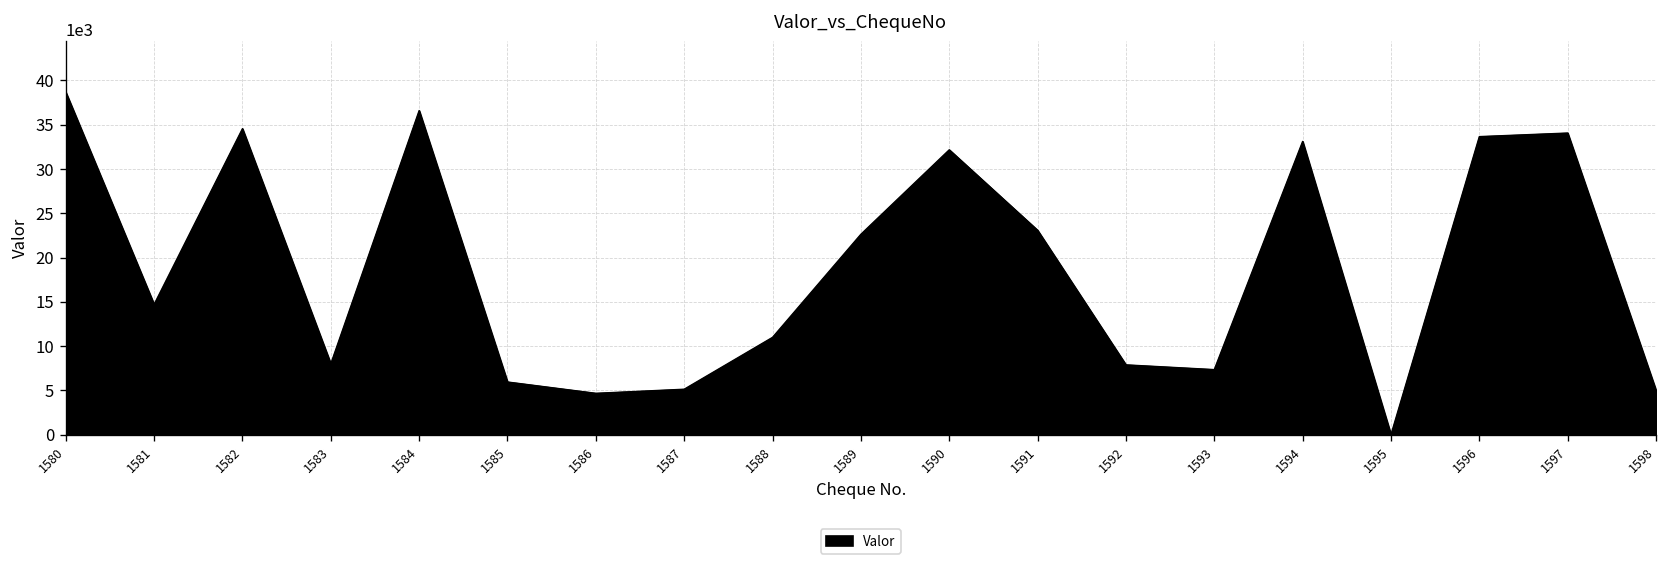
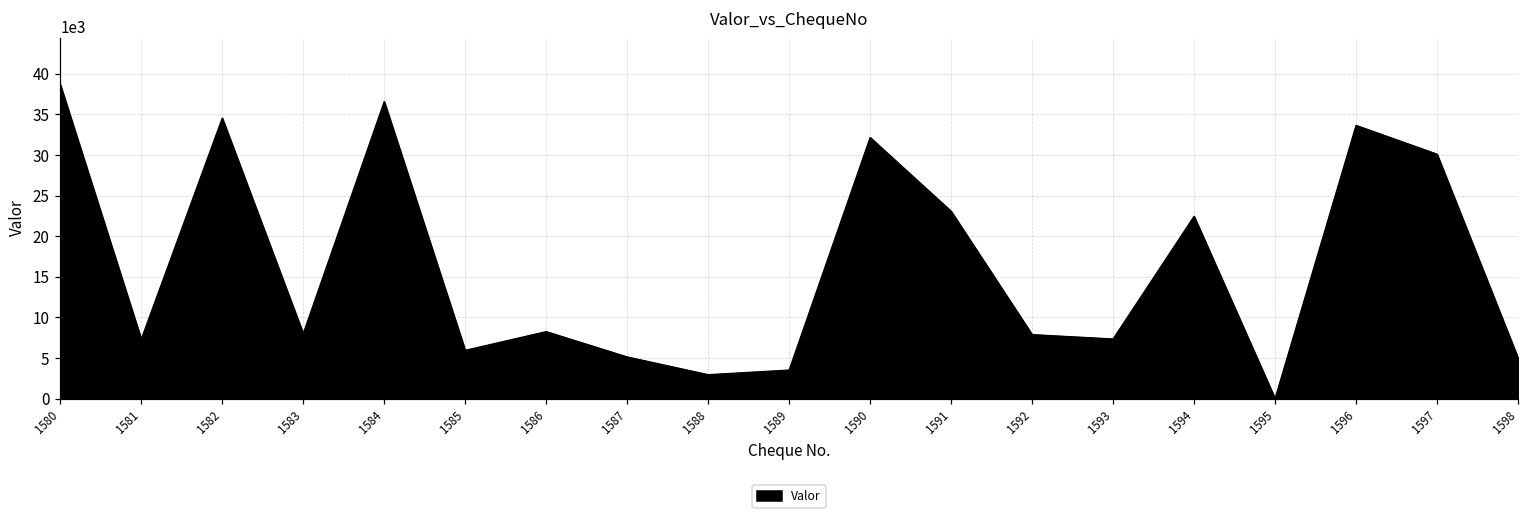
1581: 15000 -> 7000
1586: 5000 -> 8000
1588: 11000 -> 3000
1589: 23000 -> 4000
1594: 33000 -> 22000
1597: 34000 -> 30000
